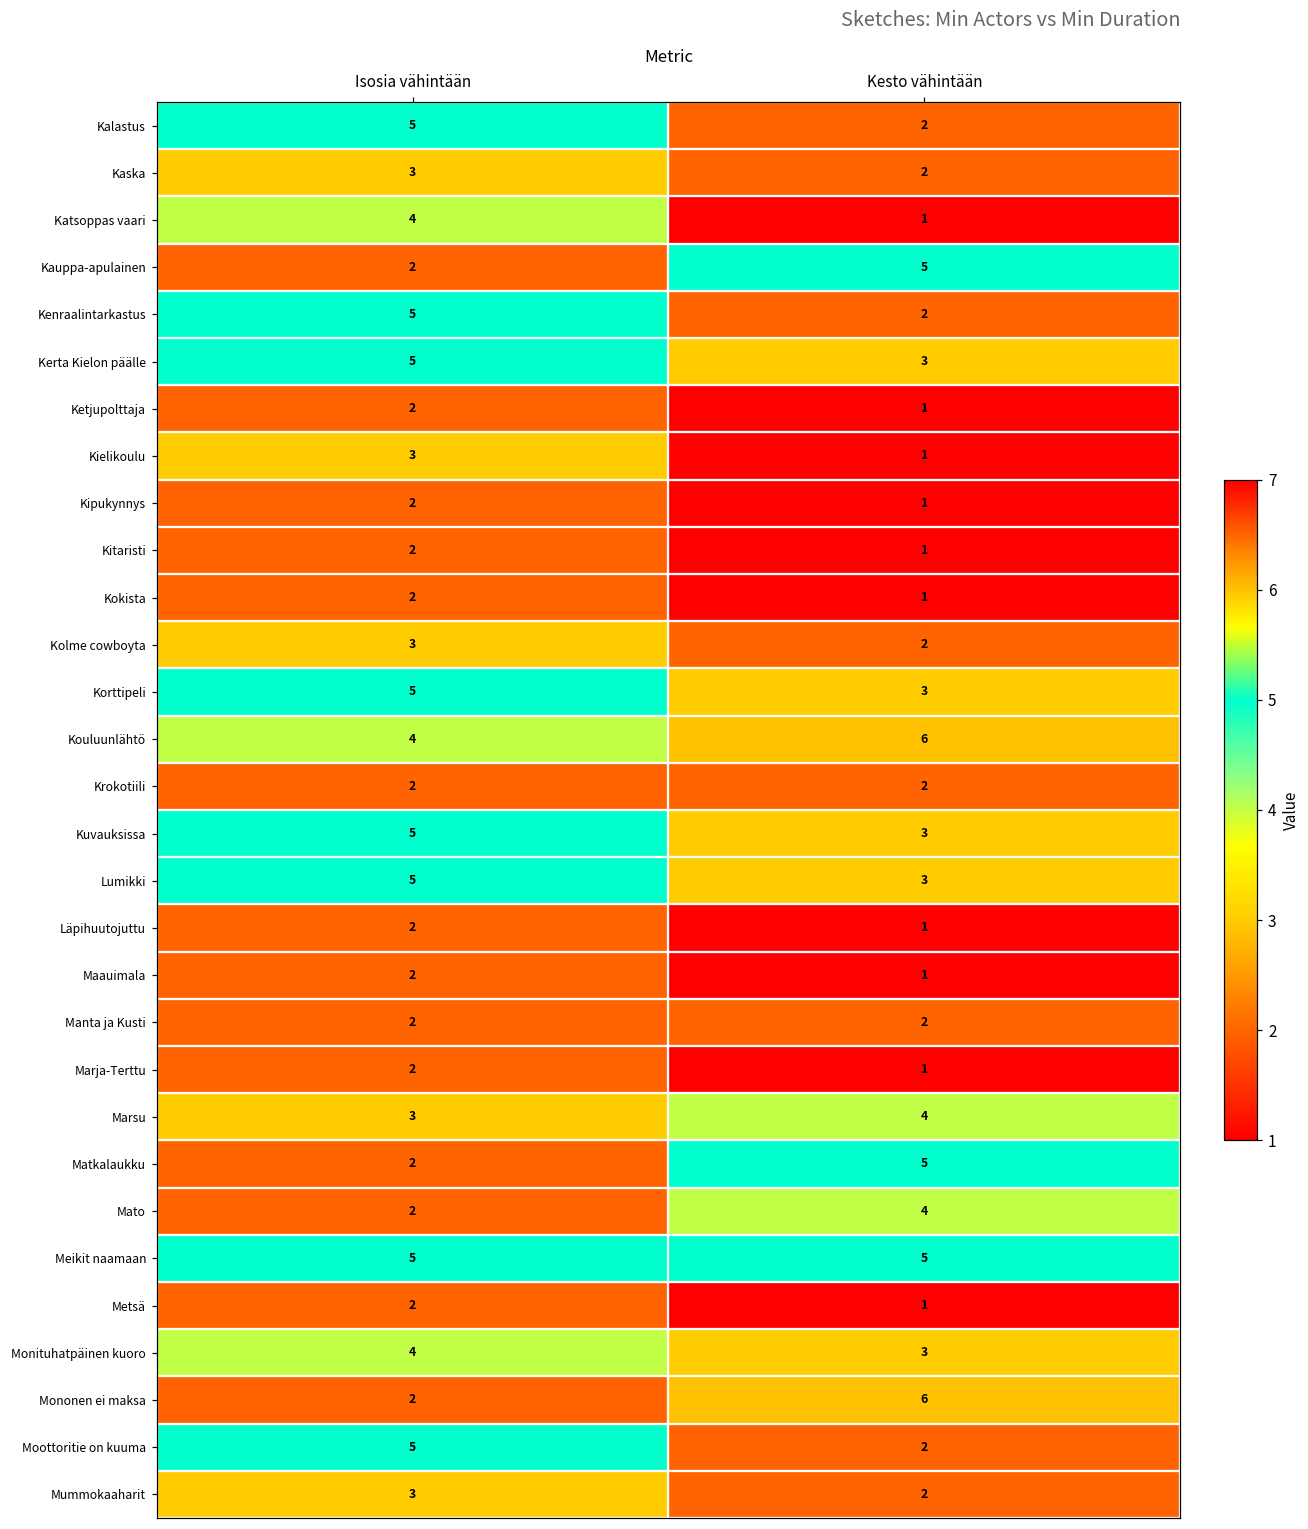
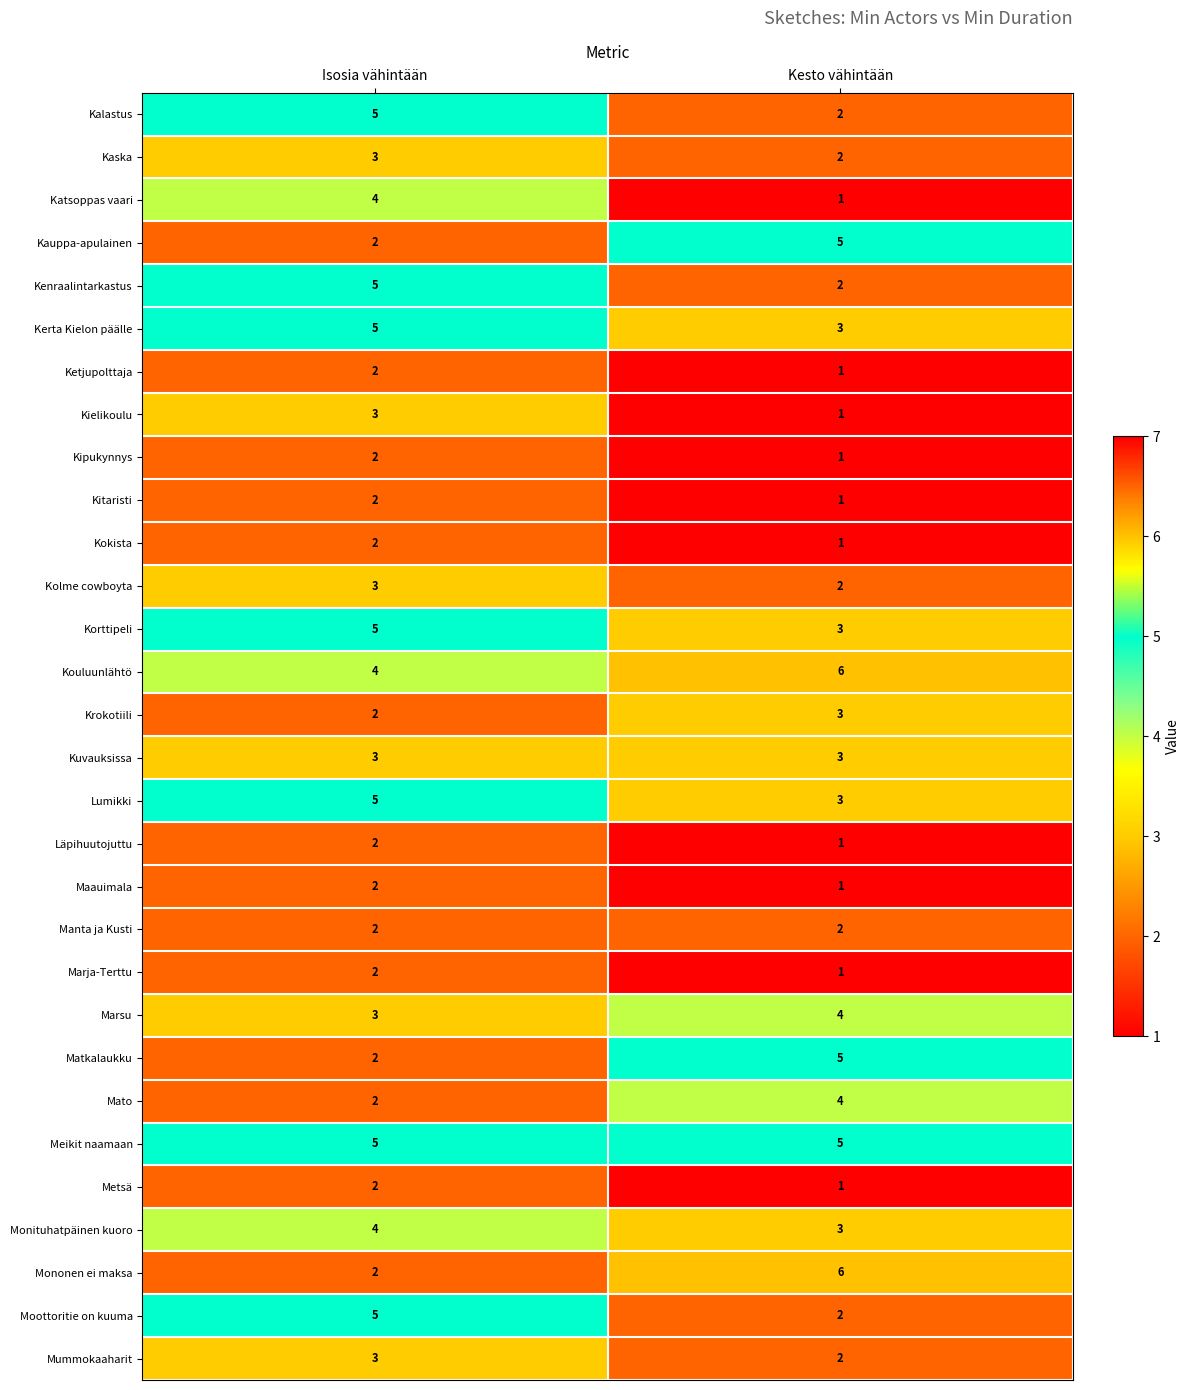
Krokotiili, Kesto vähintään: 2 -> 3
Kuvauksissa, Isosia vähintään: 5 -> 3
